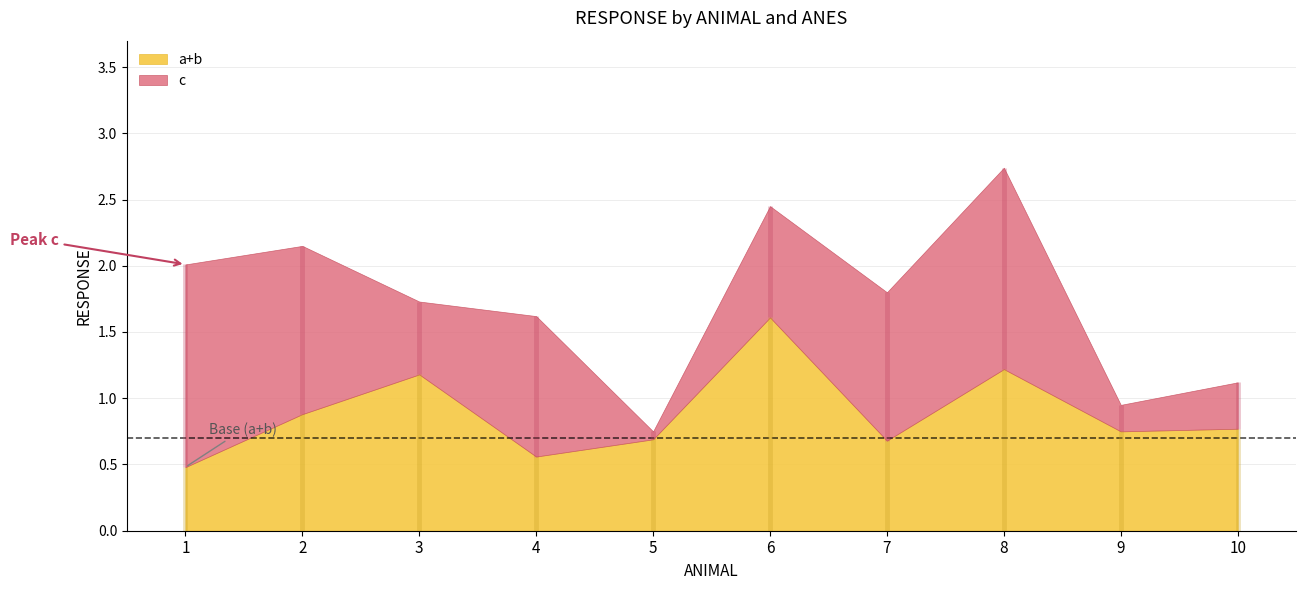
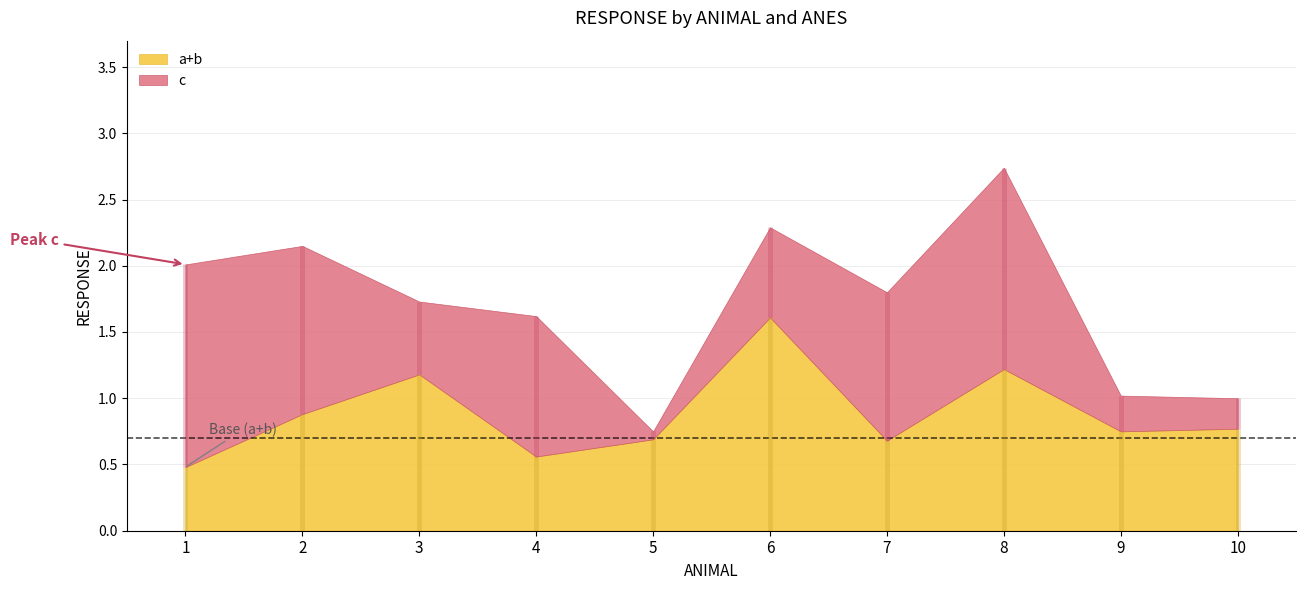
c, 6: 0.84 -> 0.68
c, 9: 0.20 -> 0.27
c, 10: 0.35 -> 0.23
